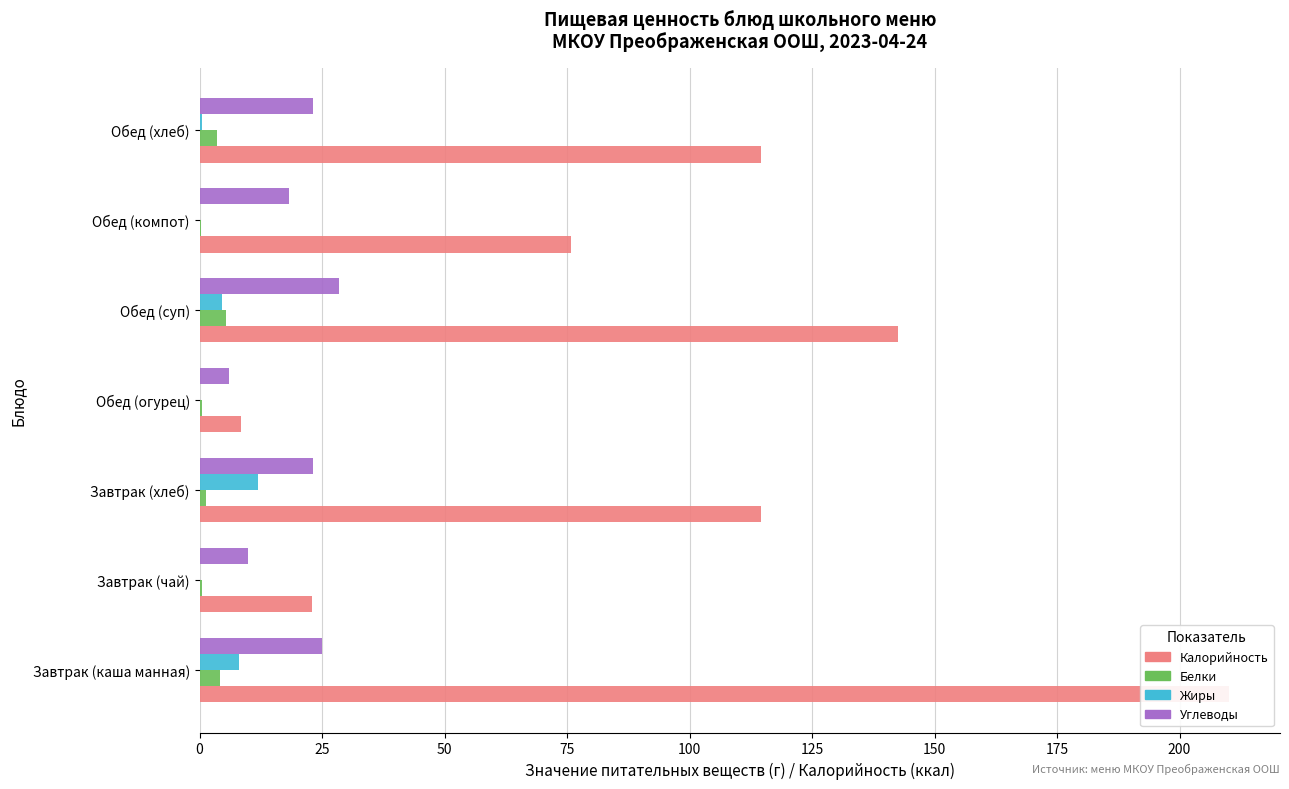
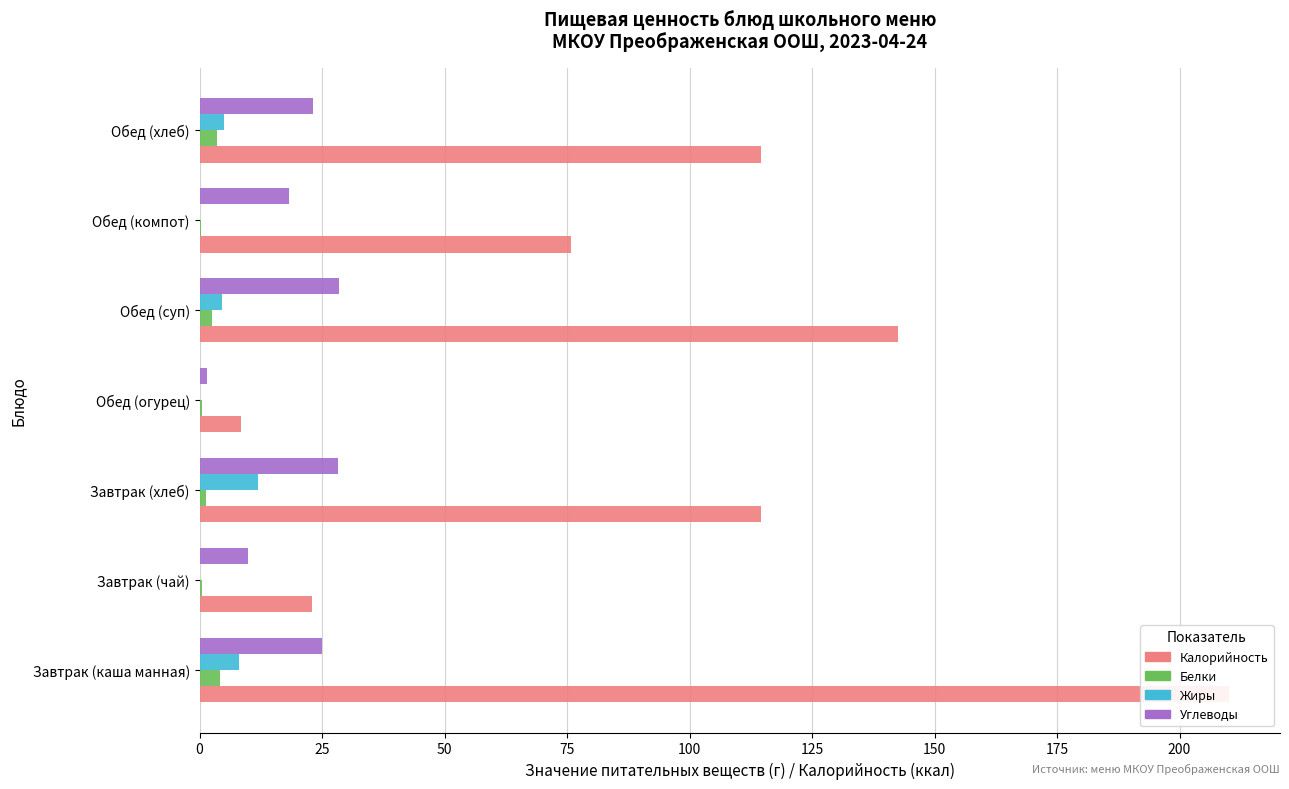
Жиры, Обед (хлеб): 1 -> 5
Белки, Обед (суп): 6 -> 3
Углеводы, Обед (огурец): 6 -> 2
Углеводы, Завтрак (хлеб): 23 -> 28
